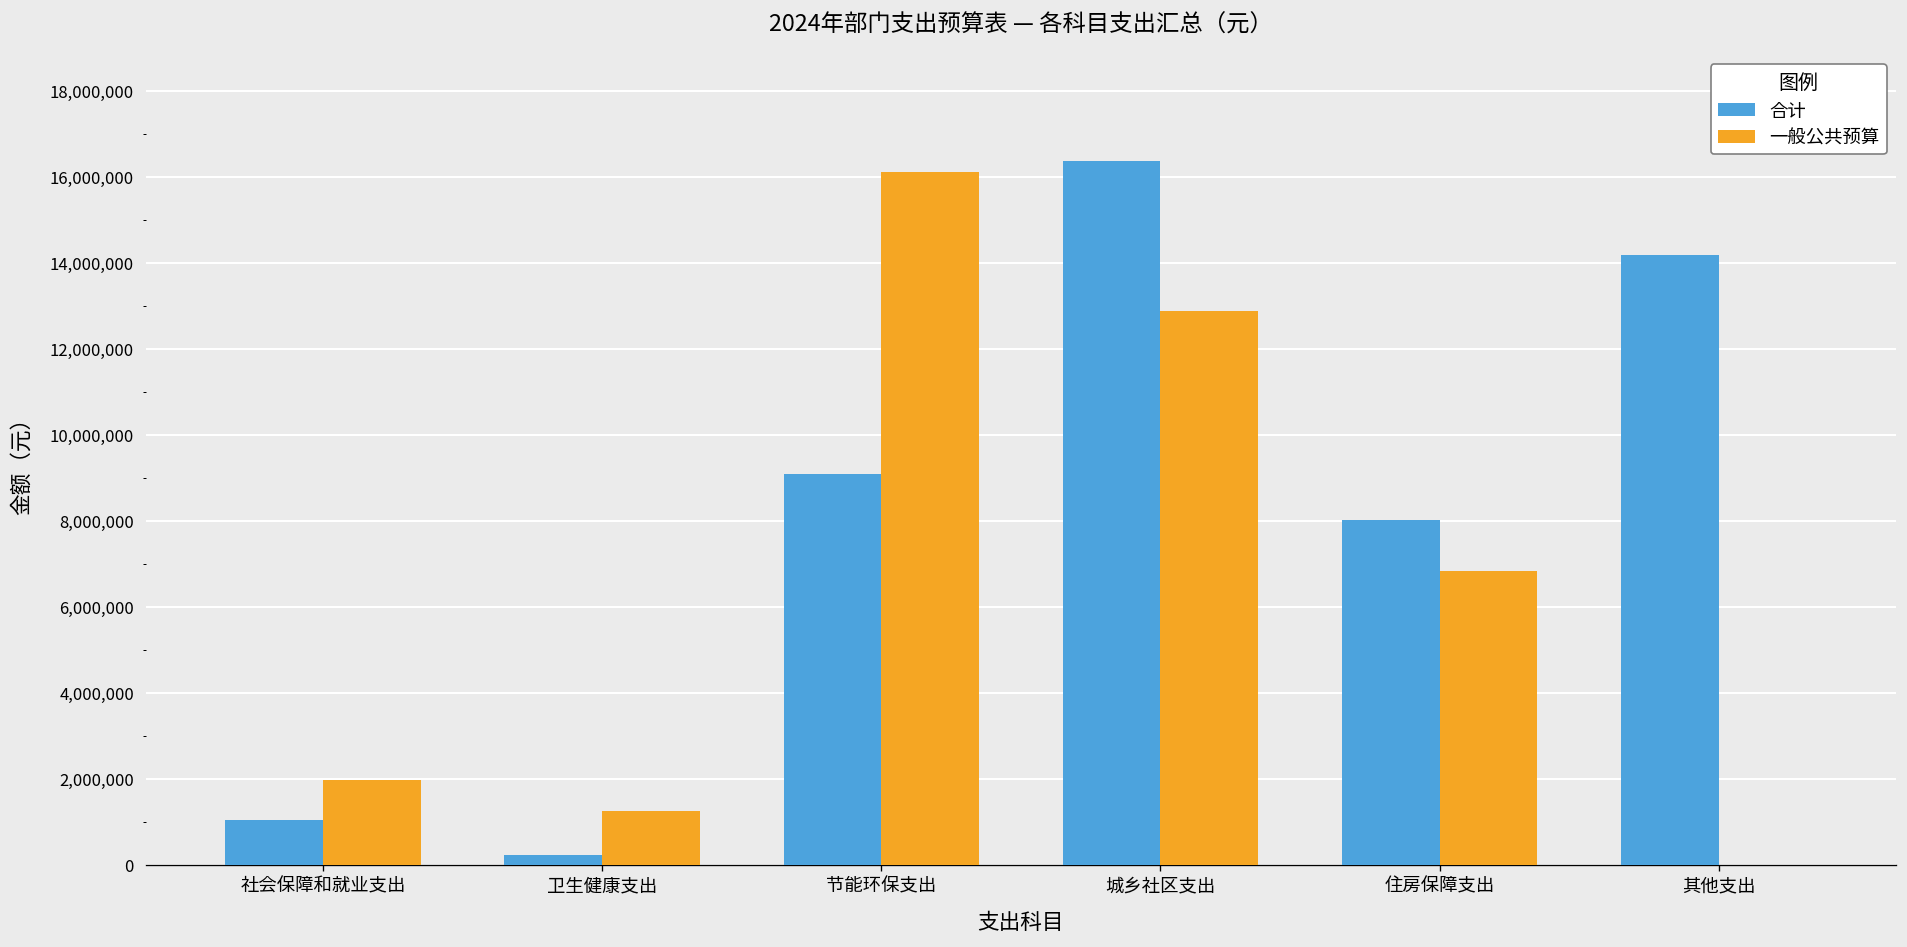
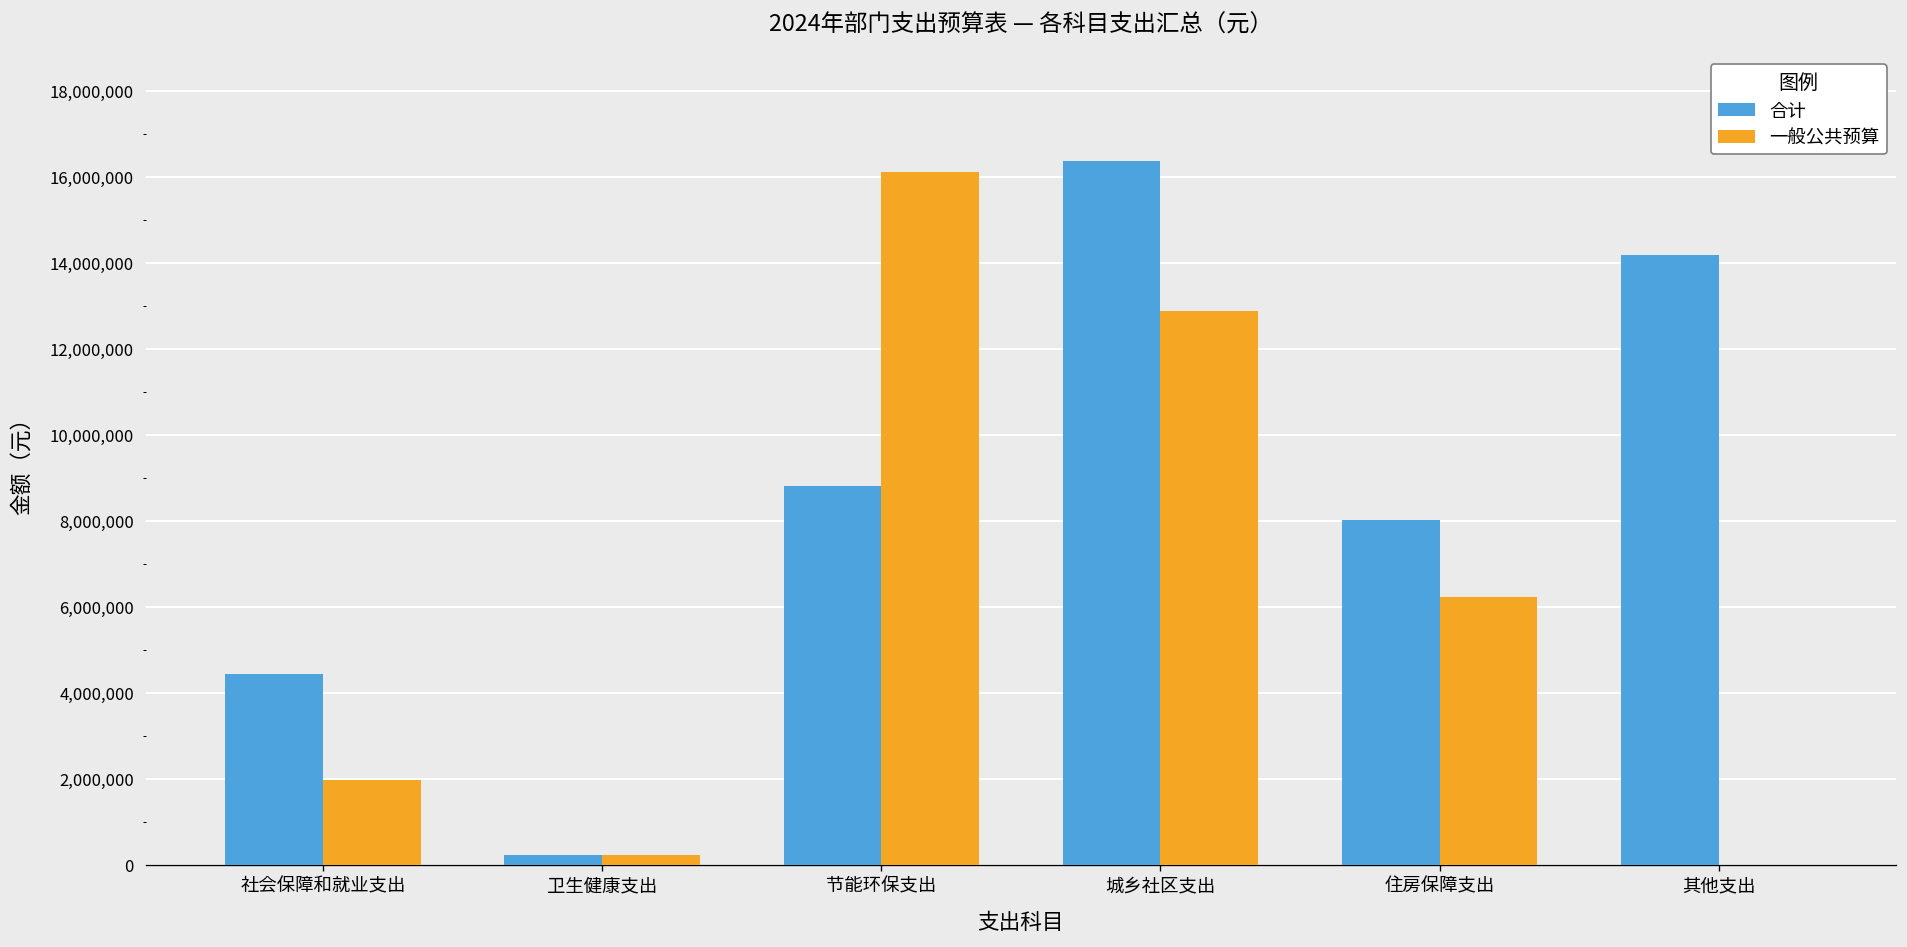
合计, 社会保障和就业支出: 1,000,000 -> 4,400,000
一般公共预算, 卫生健康支出: 1,300,000 -> 200,000
合计, 节能环保支出: 9,100,000 -> 8,800,000
一般公共预算, 住房保障支出: 6,800,000 -> 6,200,000
